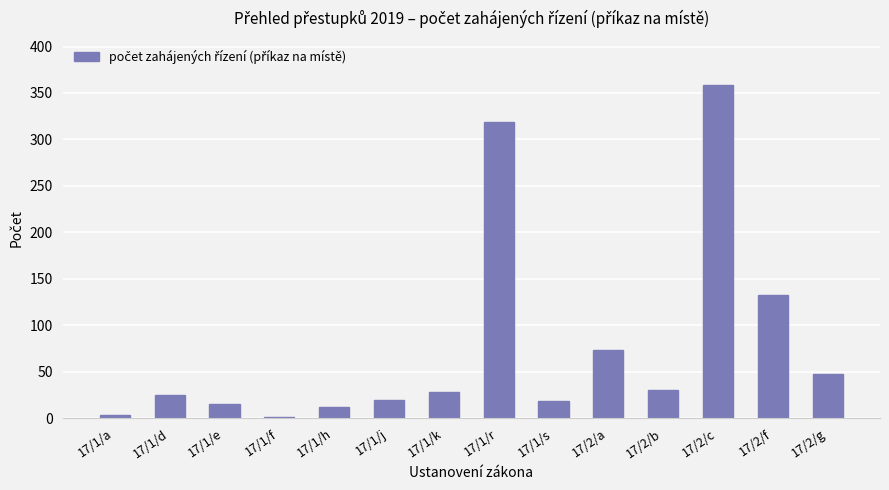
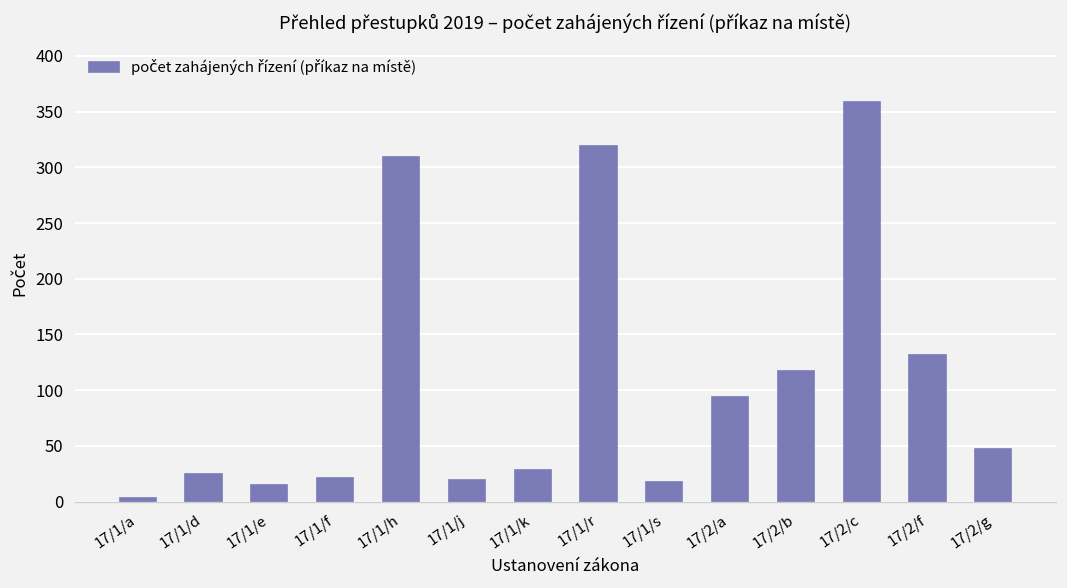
17/1/f: 0 -> 20
17/1/h: 10 -> 310
17/2/a: 70 -> 90
17/2/b: 30 -> 120
